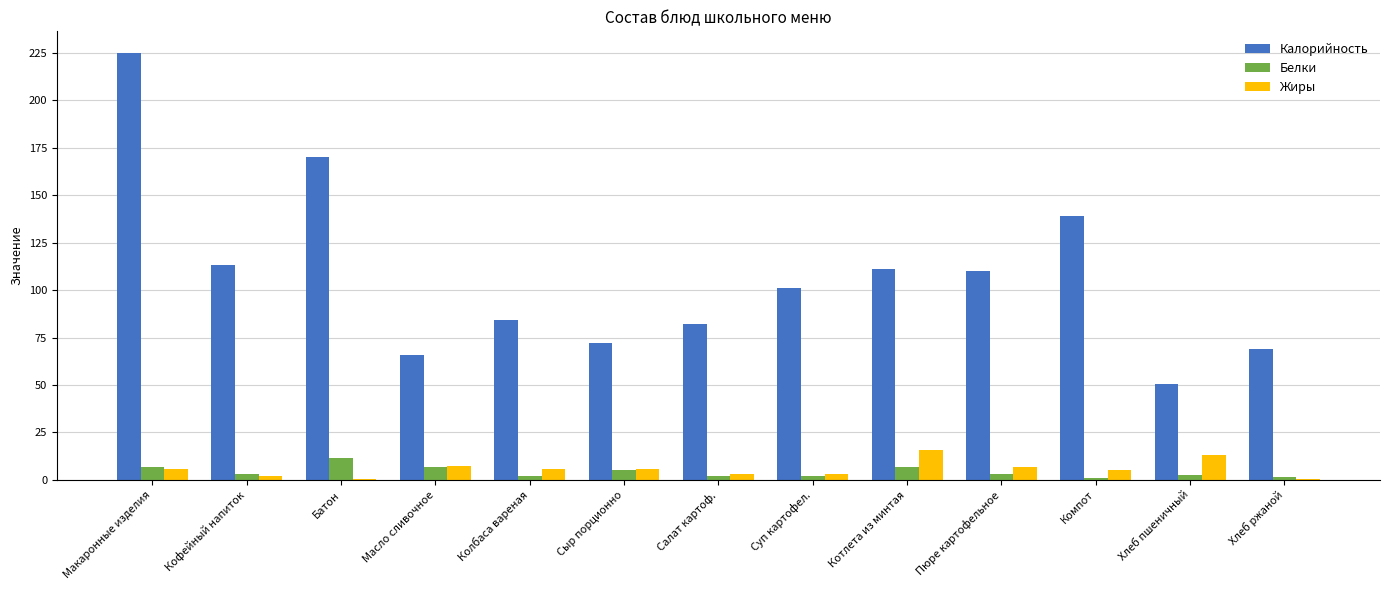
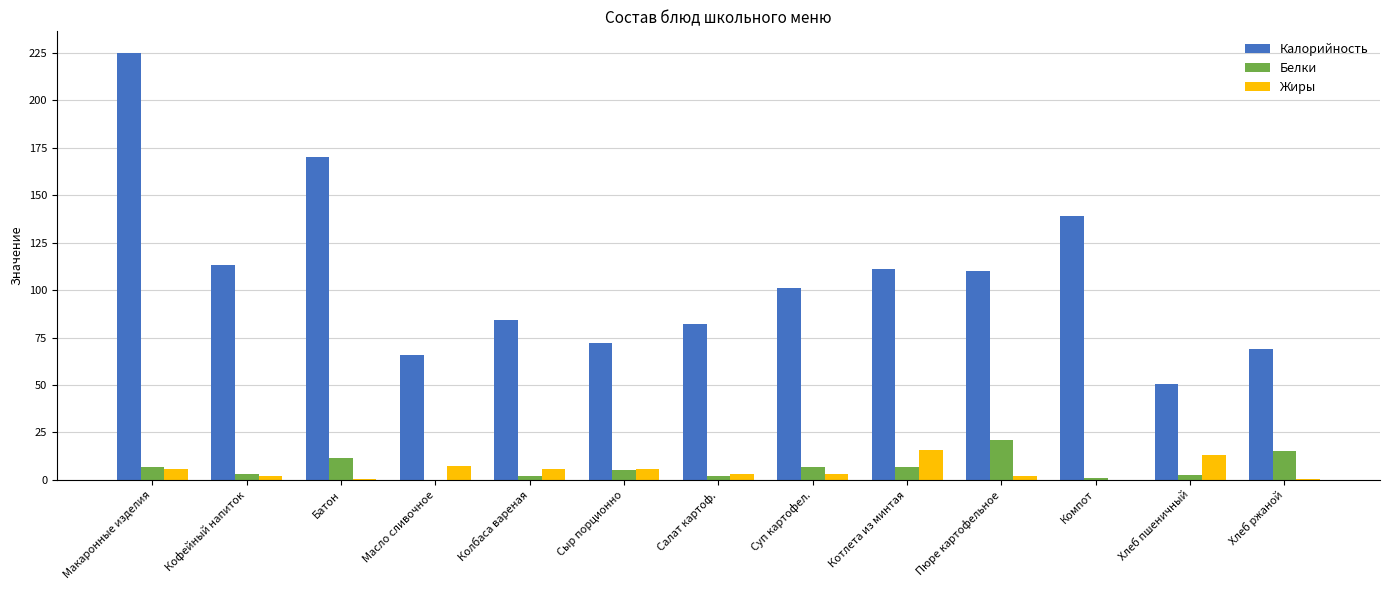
Белки, Масло сливочное: 7 -> 0
Белки, Суп картофел.: 2 -> 7
Белки, Пюре картофельное: 3 -> 21
Жиры, Пюре картофельное: 7 -> 2
Жиры, Компот: 5 -> 0
Белки, Хлеб ржаной: 2 -> 15
